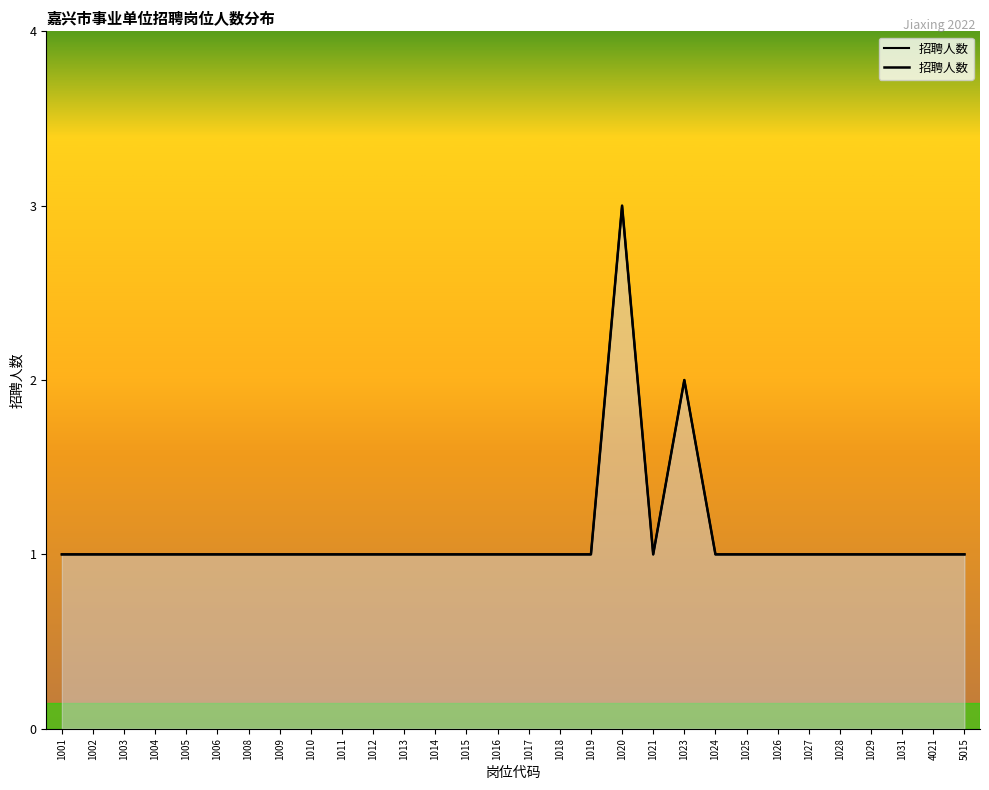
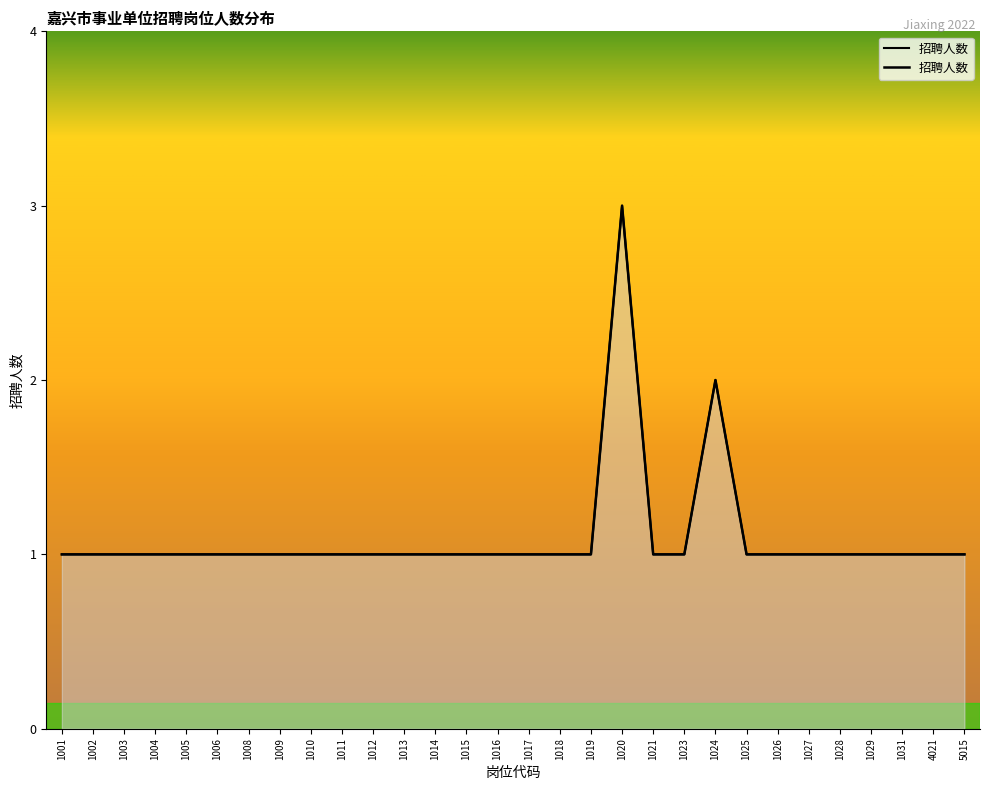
1023: 2 -> 1
1024: 1 -> 2
